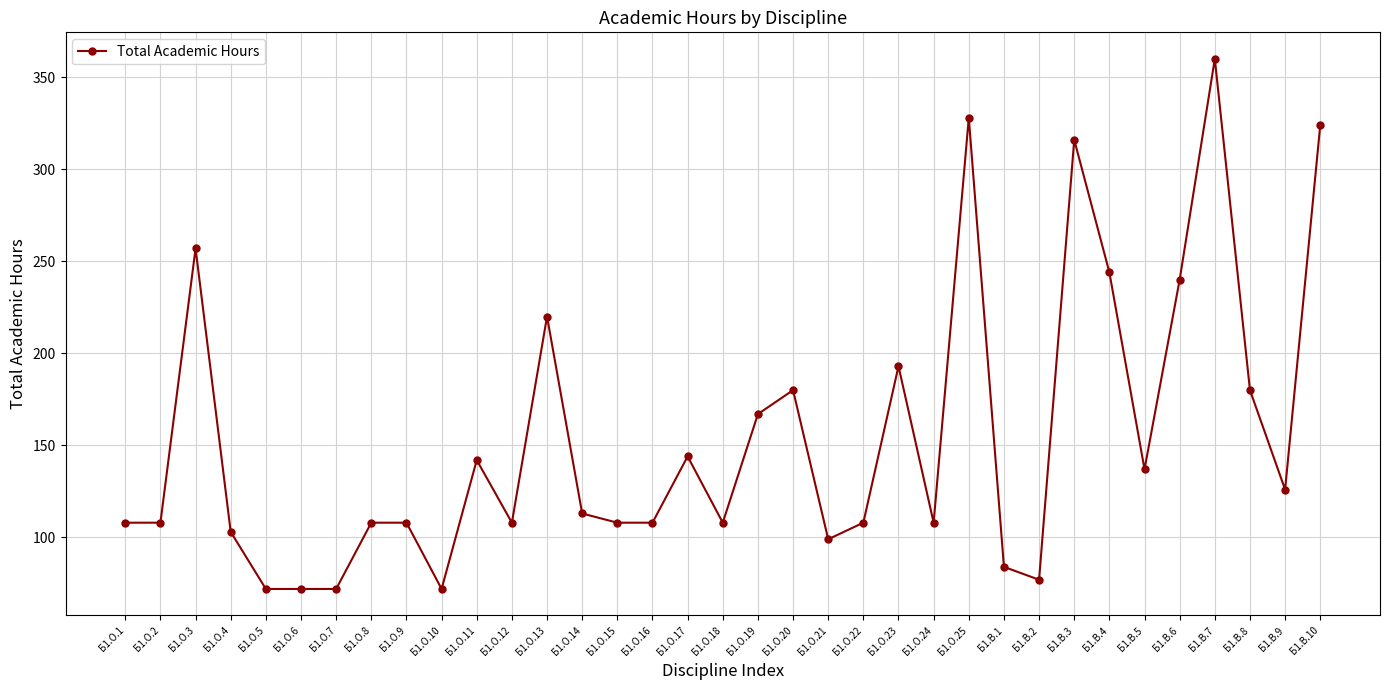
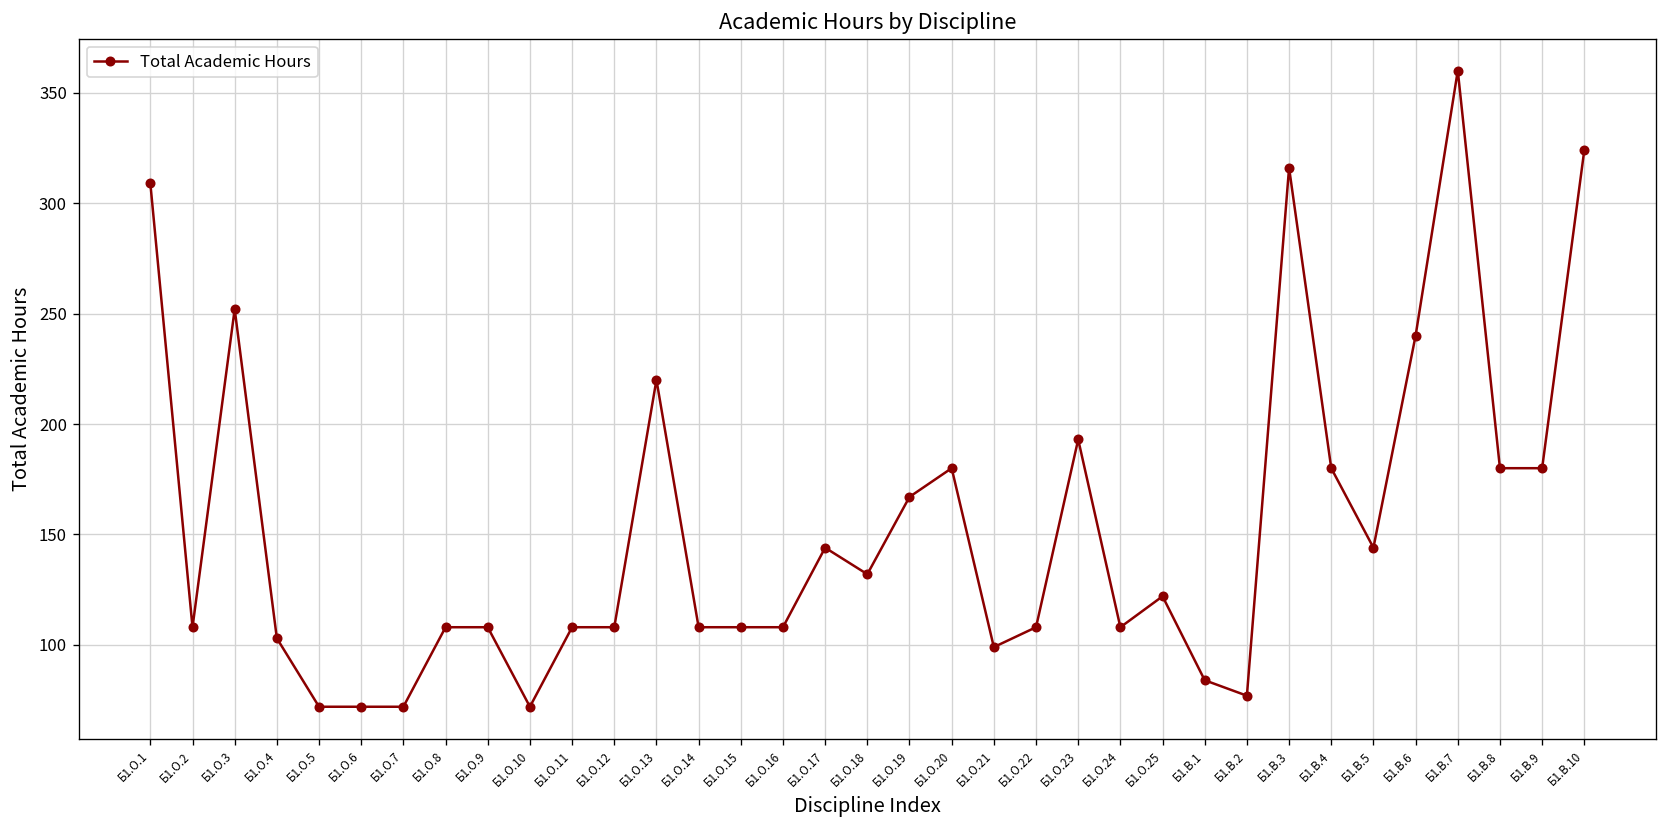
Б1.О.1: 108 -> 309
Б1.О.3: 257 -> 252
Б1.О.11: 142 -> 108
Б1.О.14: 113 -> 108
Б1.О.18: 108 -> 132
Б1.О.25: 328 -> 122
Б1.В.4: 244 -> 180
Б1.В.5: 137 -> 144
Б1.В.9: 126 -> 180
